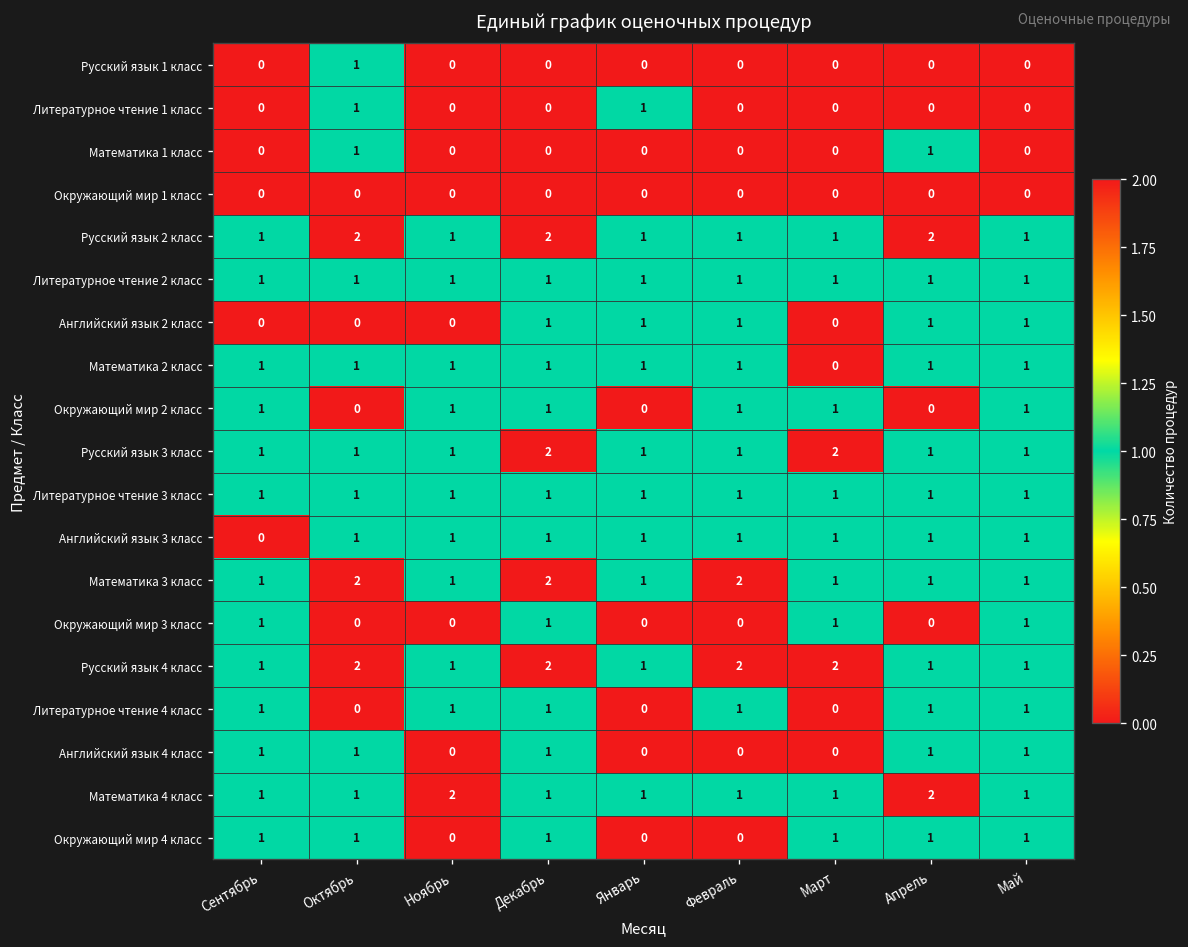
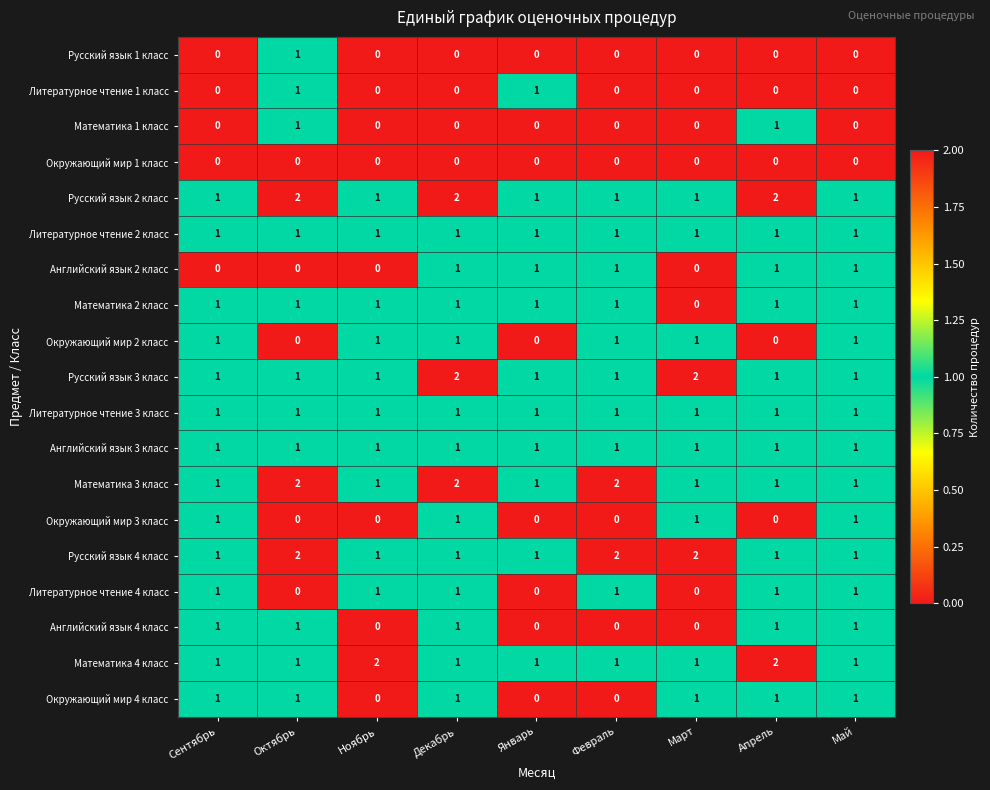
Английский язык 3 класс, Сентябрь: 0 -> 1
Русский язык 4 класс, Декабрь: 2 -> 1
